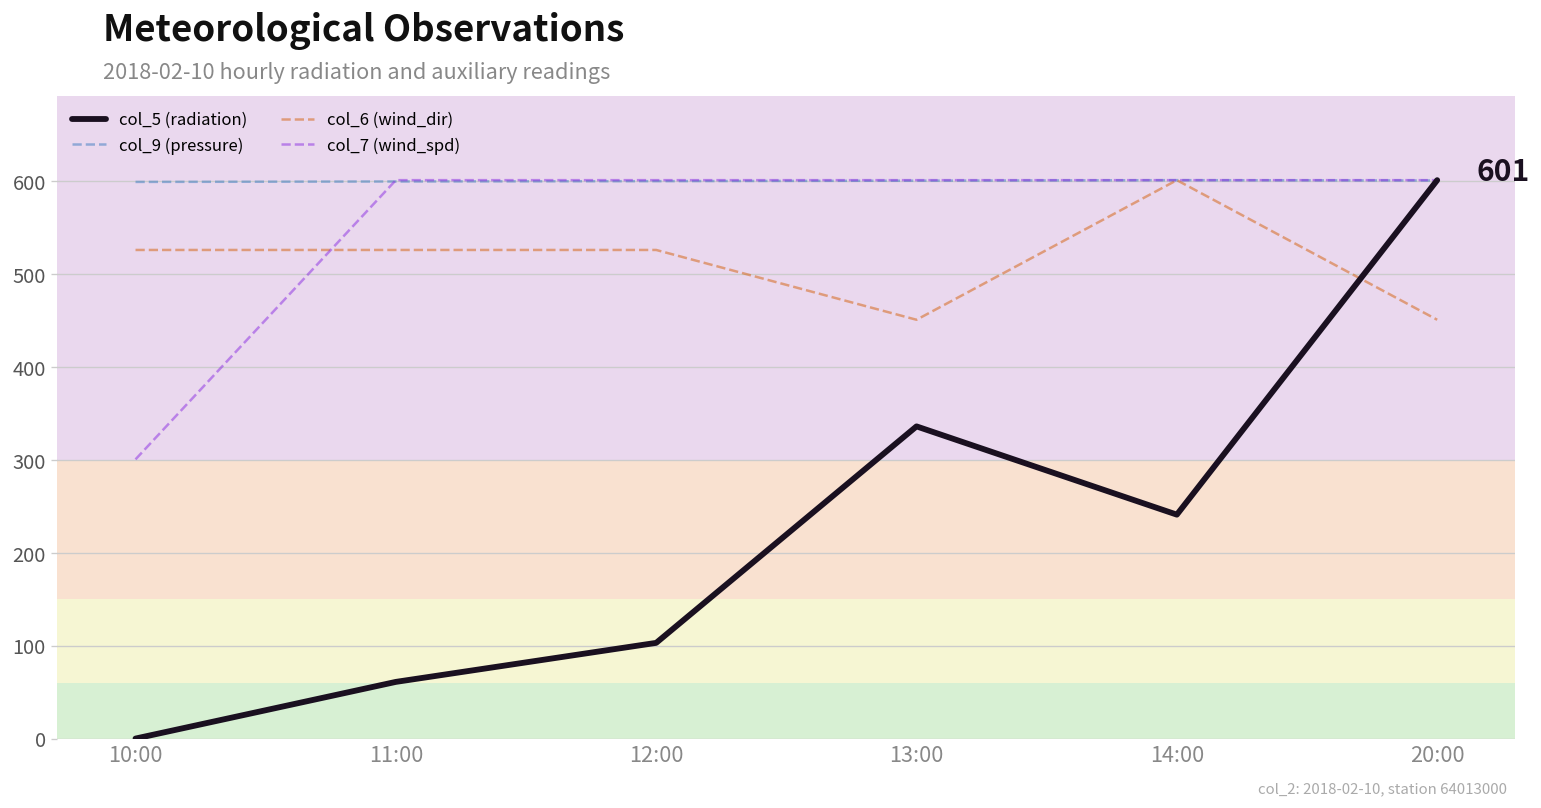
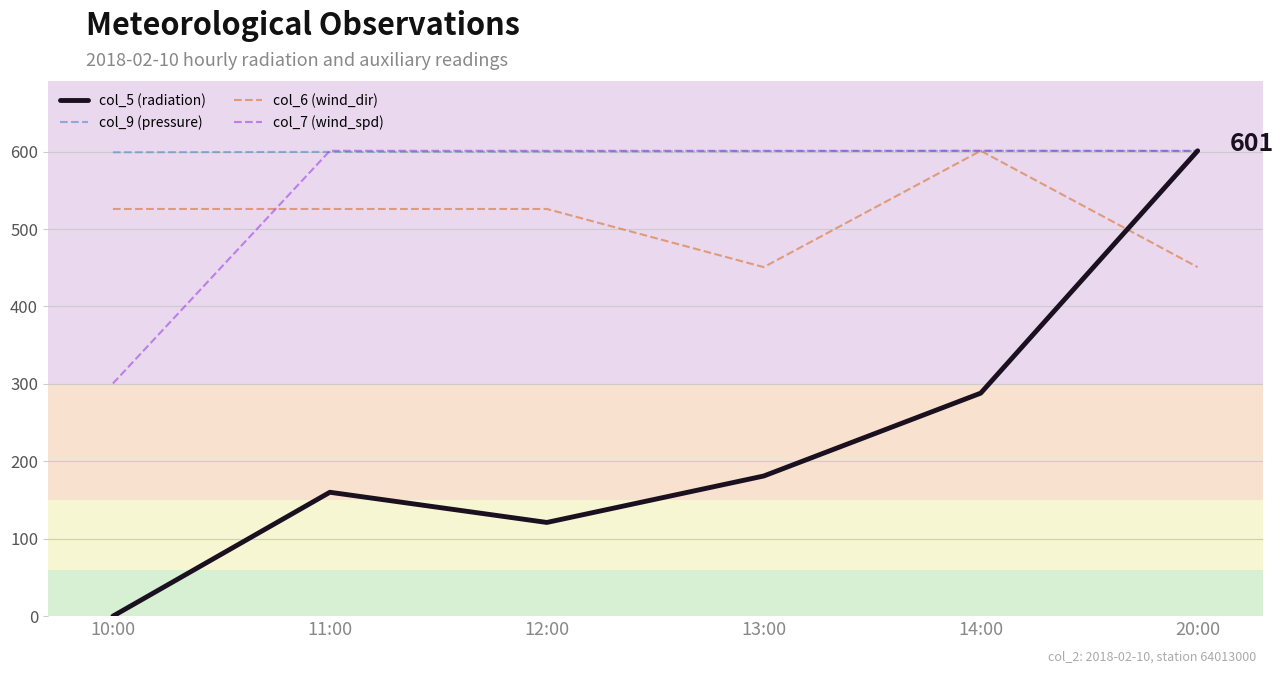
col_5 (radiation), 11:00: 60 -> 160
col_5 (radiation), 12:00: 100 -> 120
col_5 (radiation), 13:00: 340 -> 180
col_5 (radiation), 14:00: 240 -> 290
